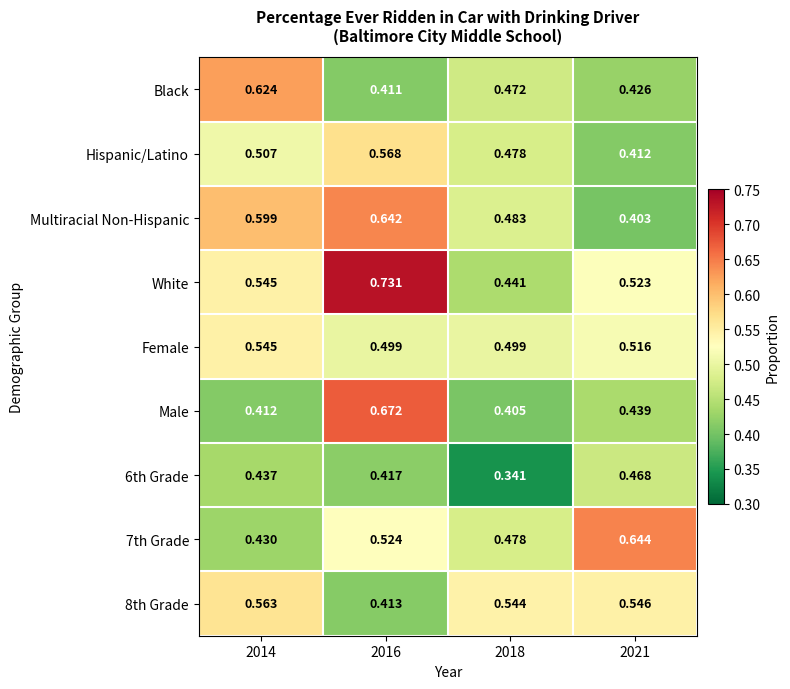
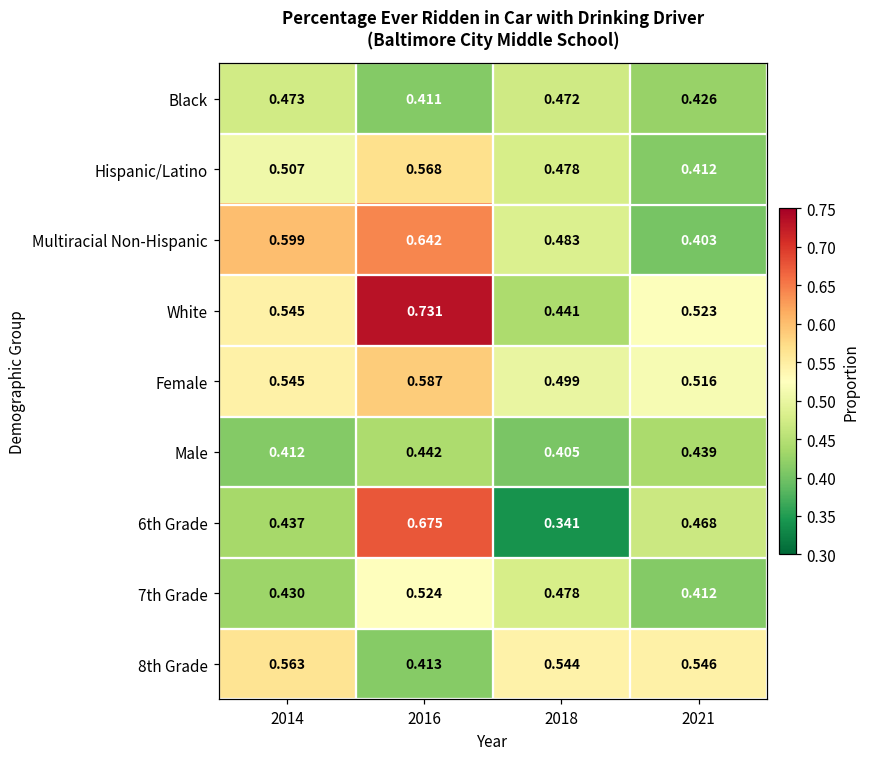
Black, 2014: 0.624 -> 0.473
Female, 2016: 0.499 -> 0.587
Male, 2016: 0.672 -> 0.442
6th Grade, 2016: 0.417 -> 0.675
7th Grade, 2021: 0.644 -> 0.412
